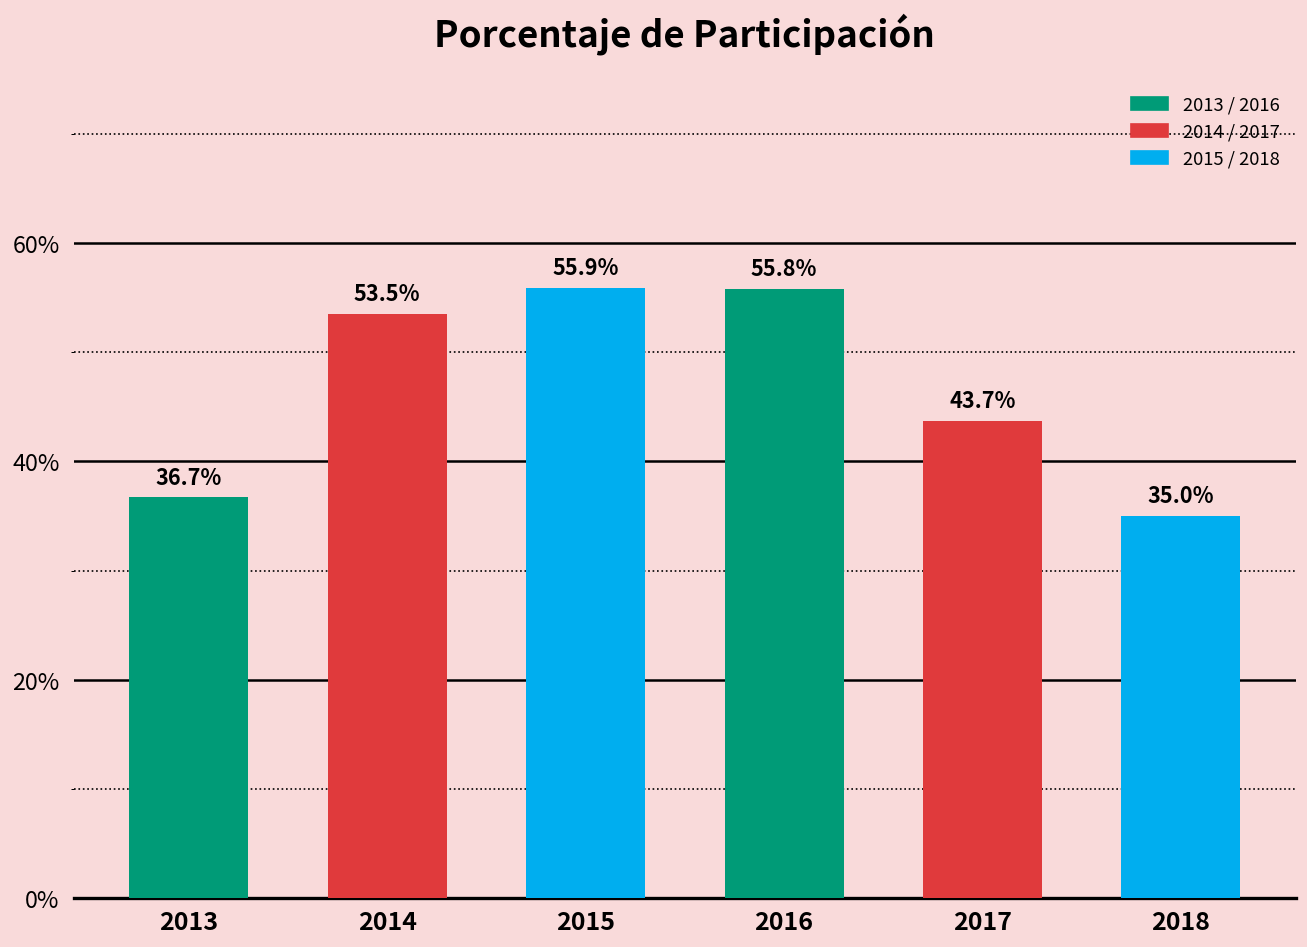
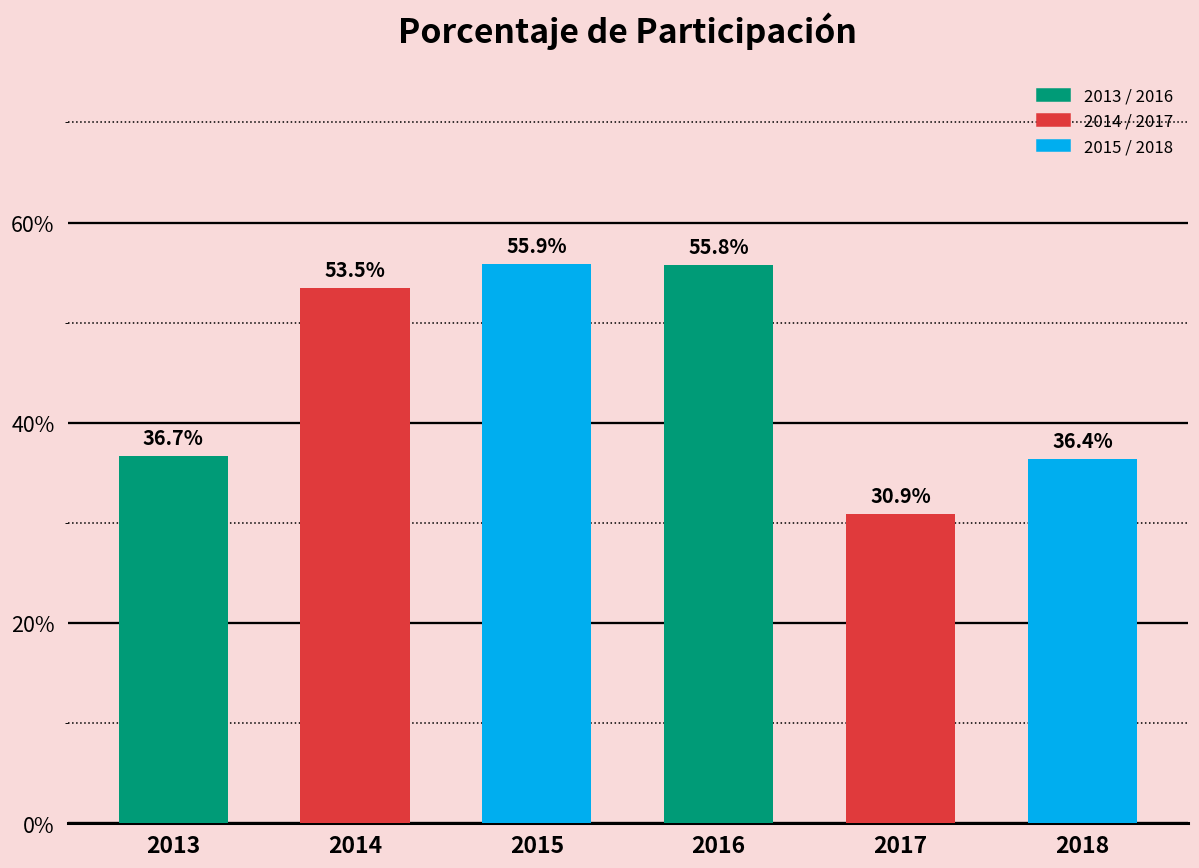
2017: 43.7% -> 30.9%
2018: 35.0% -> 36.4%
